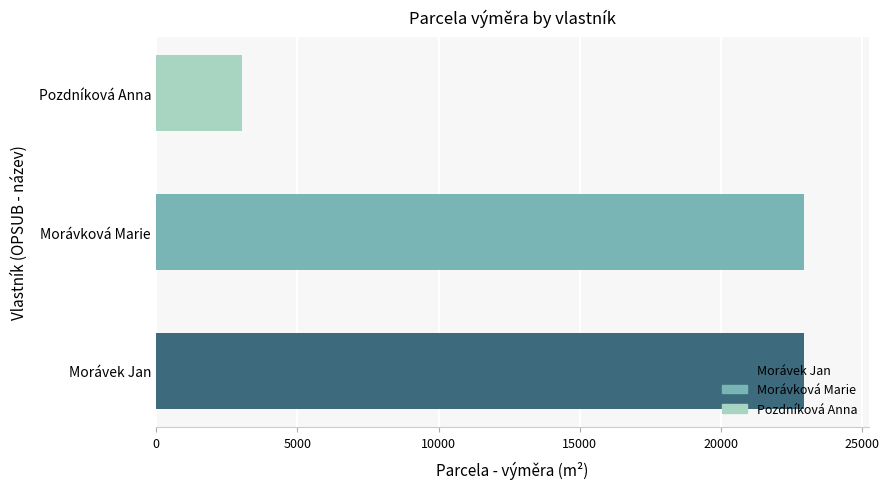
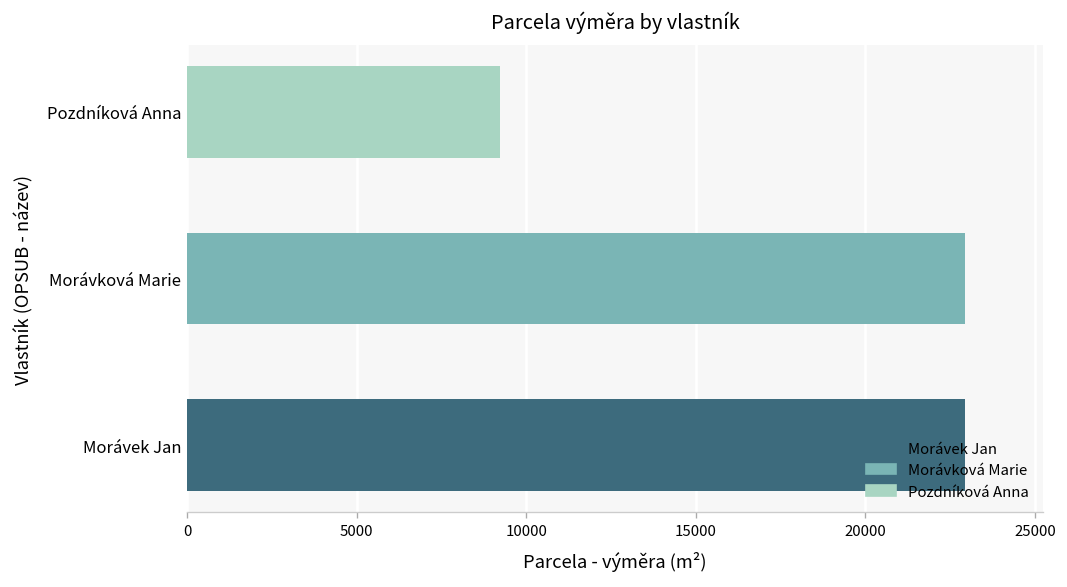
Pozdníková Anna: 3000 -> 9200
